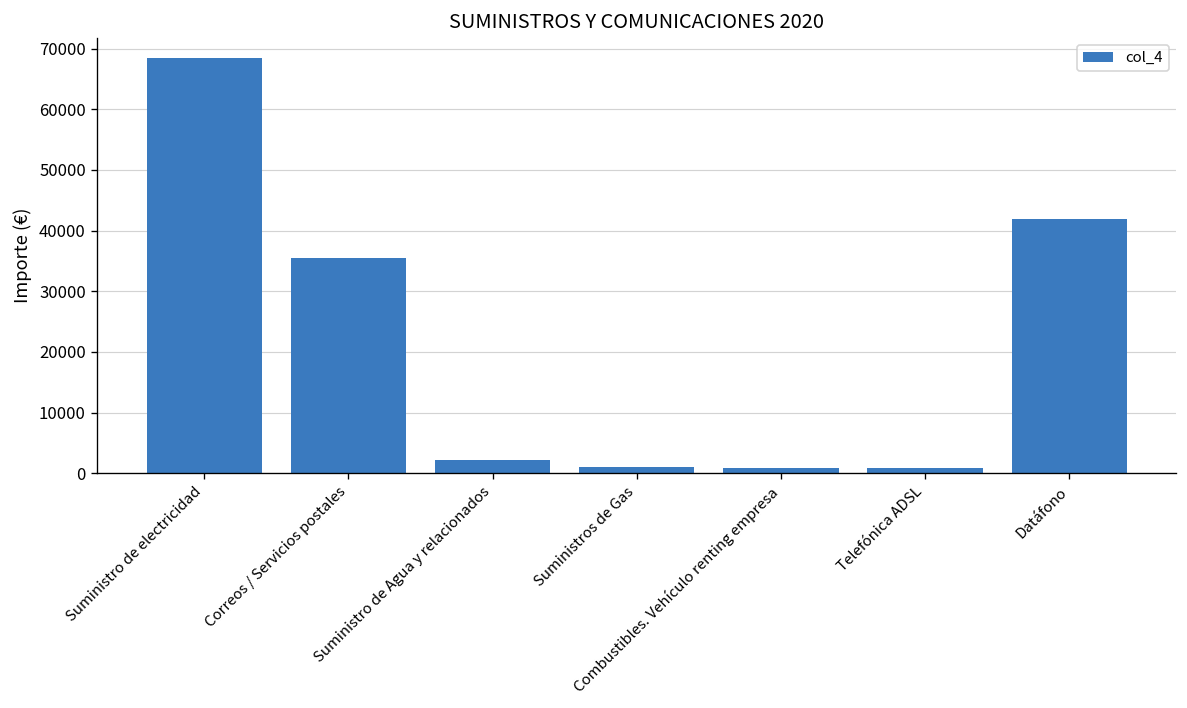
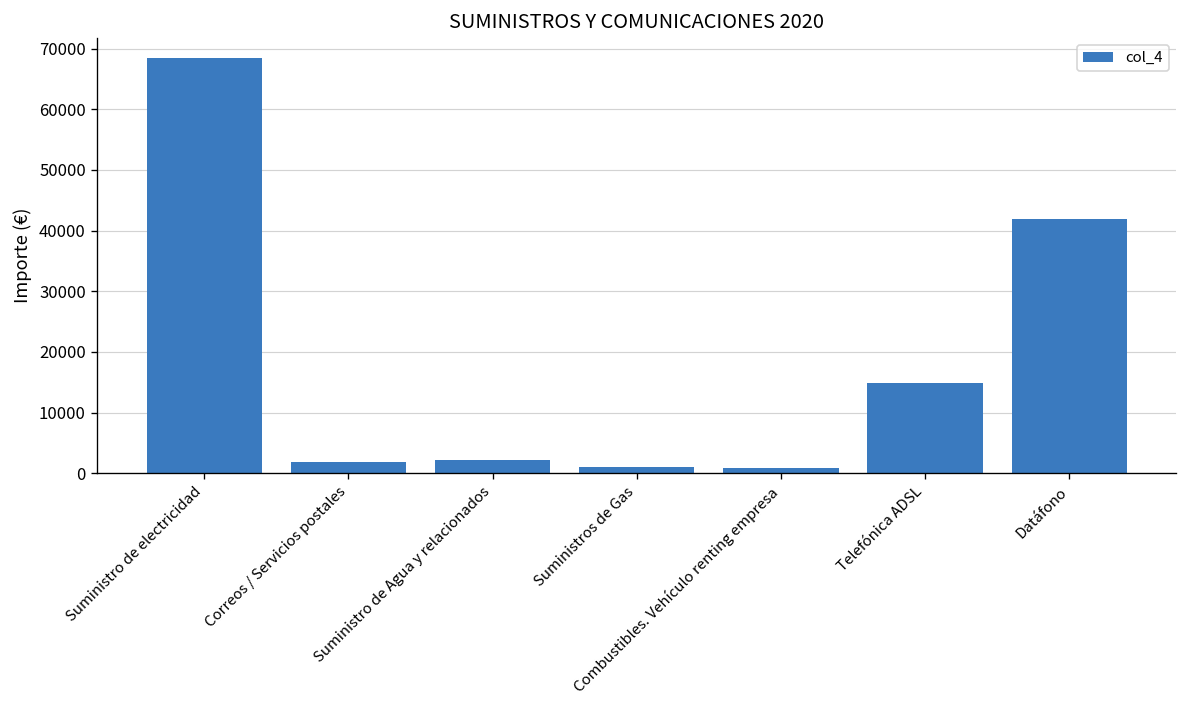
Correos / Servicios postales: 35000 -> 2000
Telefónica ADSL: 1000 -> 15000
